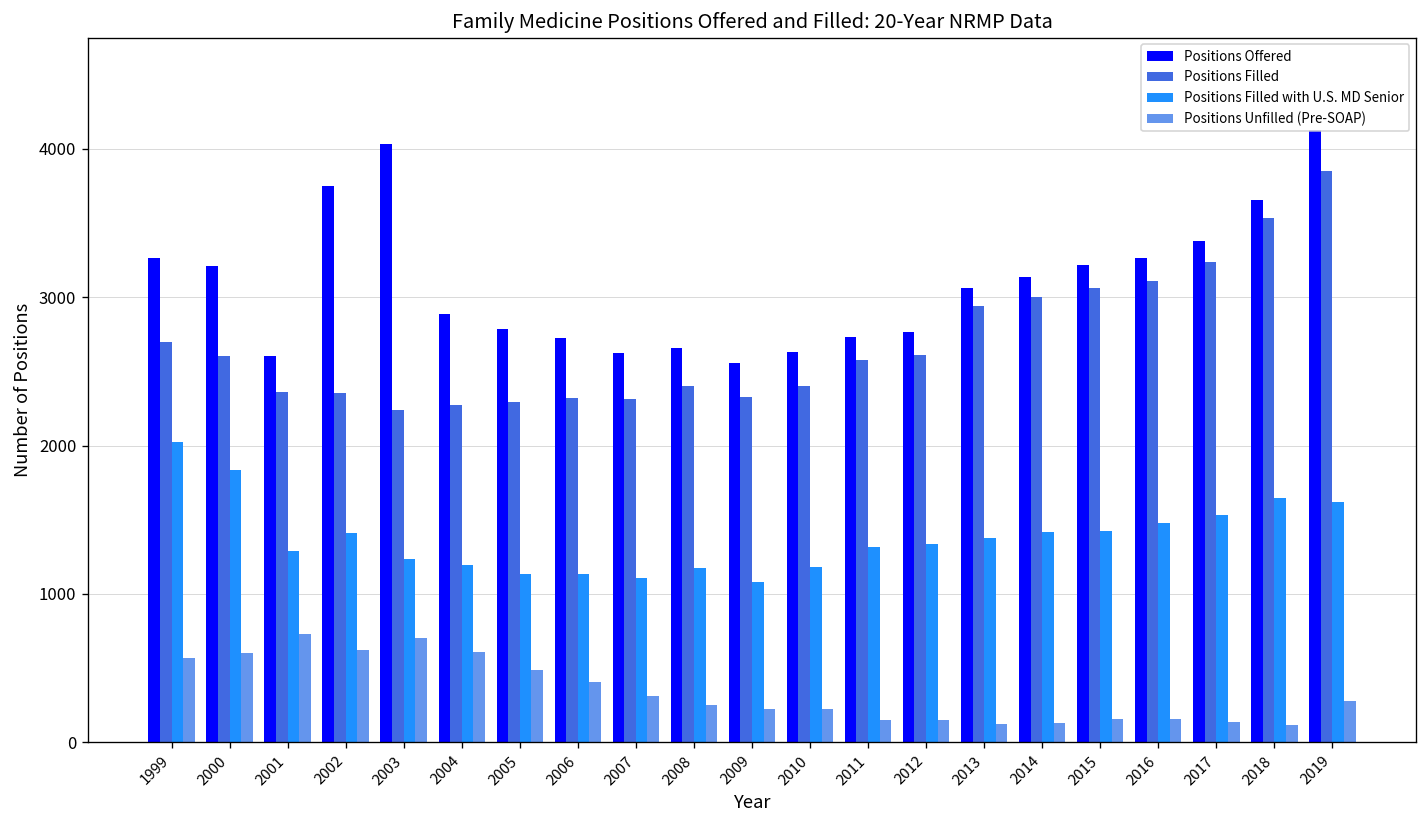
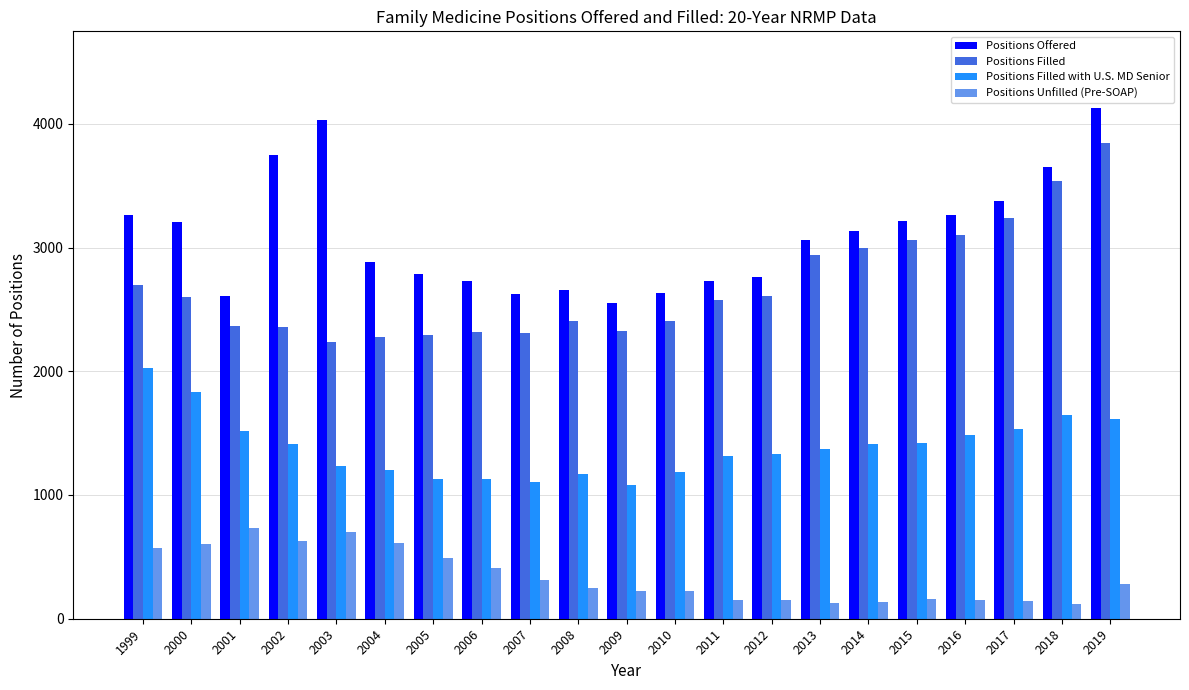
Positions Filled with U.S. MD Senior, 2001: 1290 -> 1520
